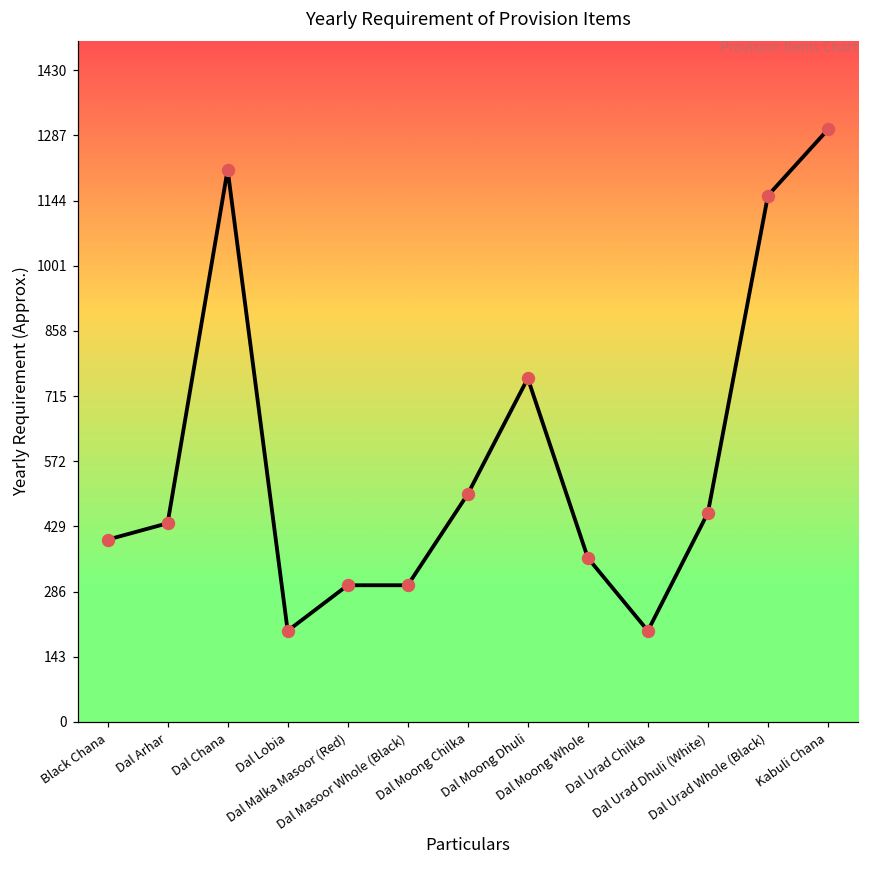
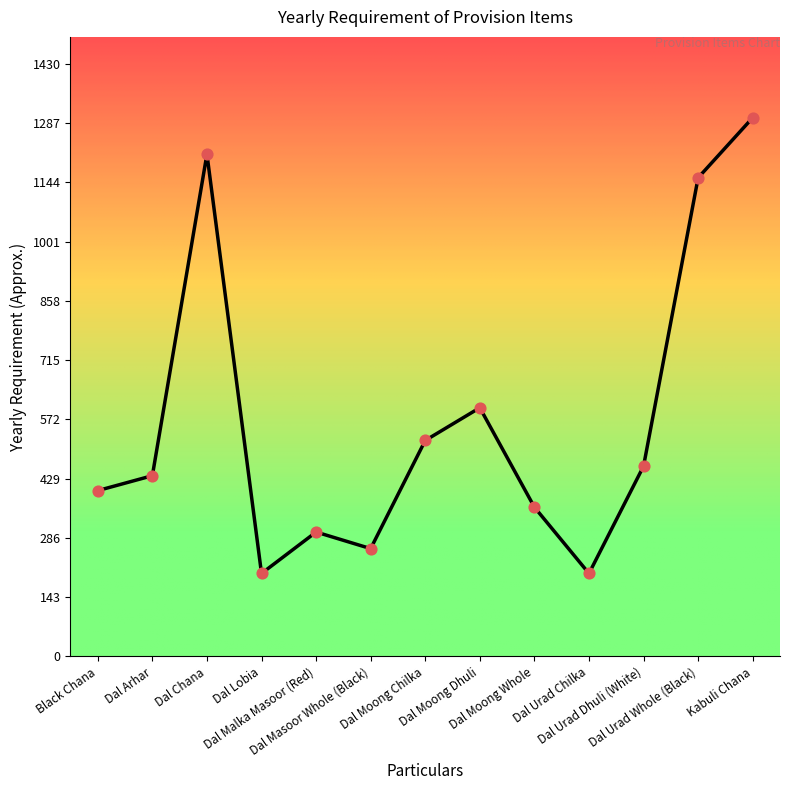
Dal Masoor Whole (Black): 300 -> 260
Dal Moong Chilka: 500 -> 520
Dal Moong Dhuli: 750 -> 600
